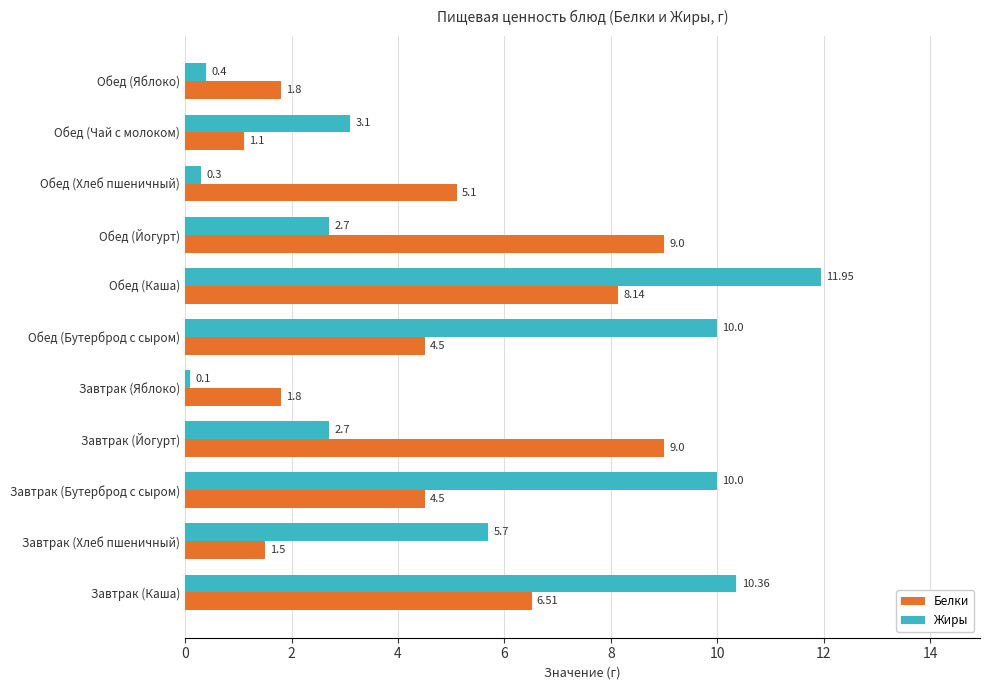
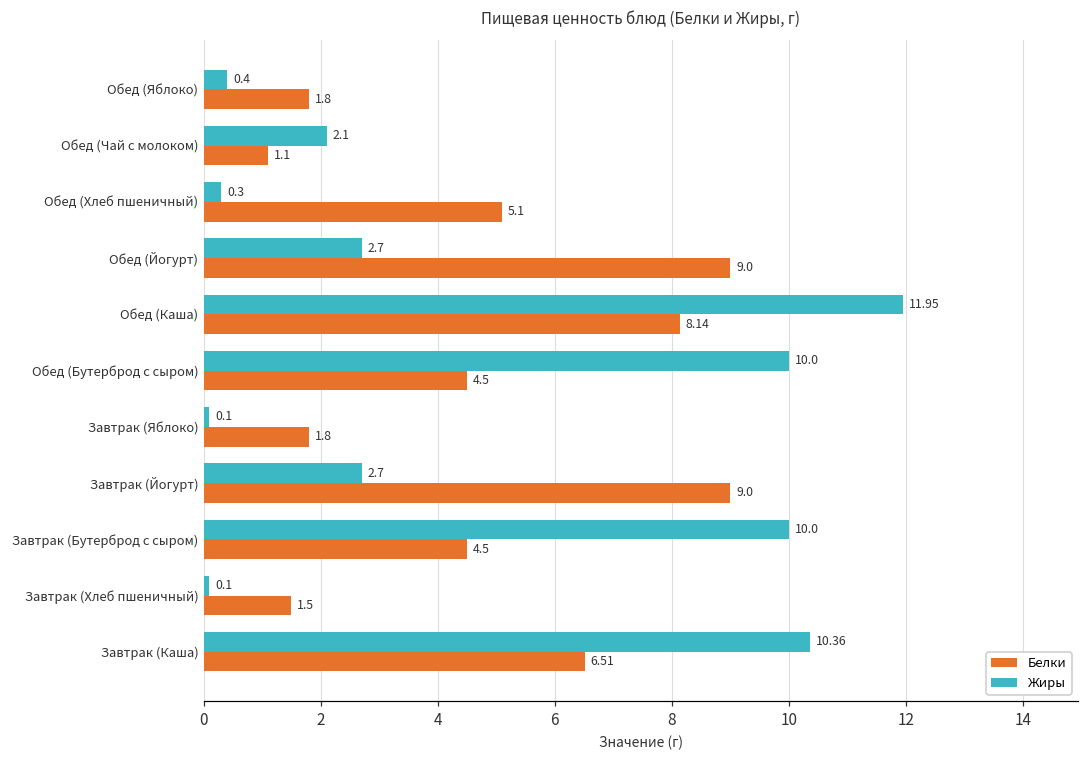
Жиры, Обед (Чай с молоком): 3.1 -> 2.1
Жиры, Завтрак (Хлеб пшеничный): 5.7 -> 0.1
